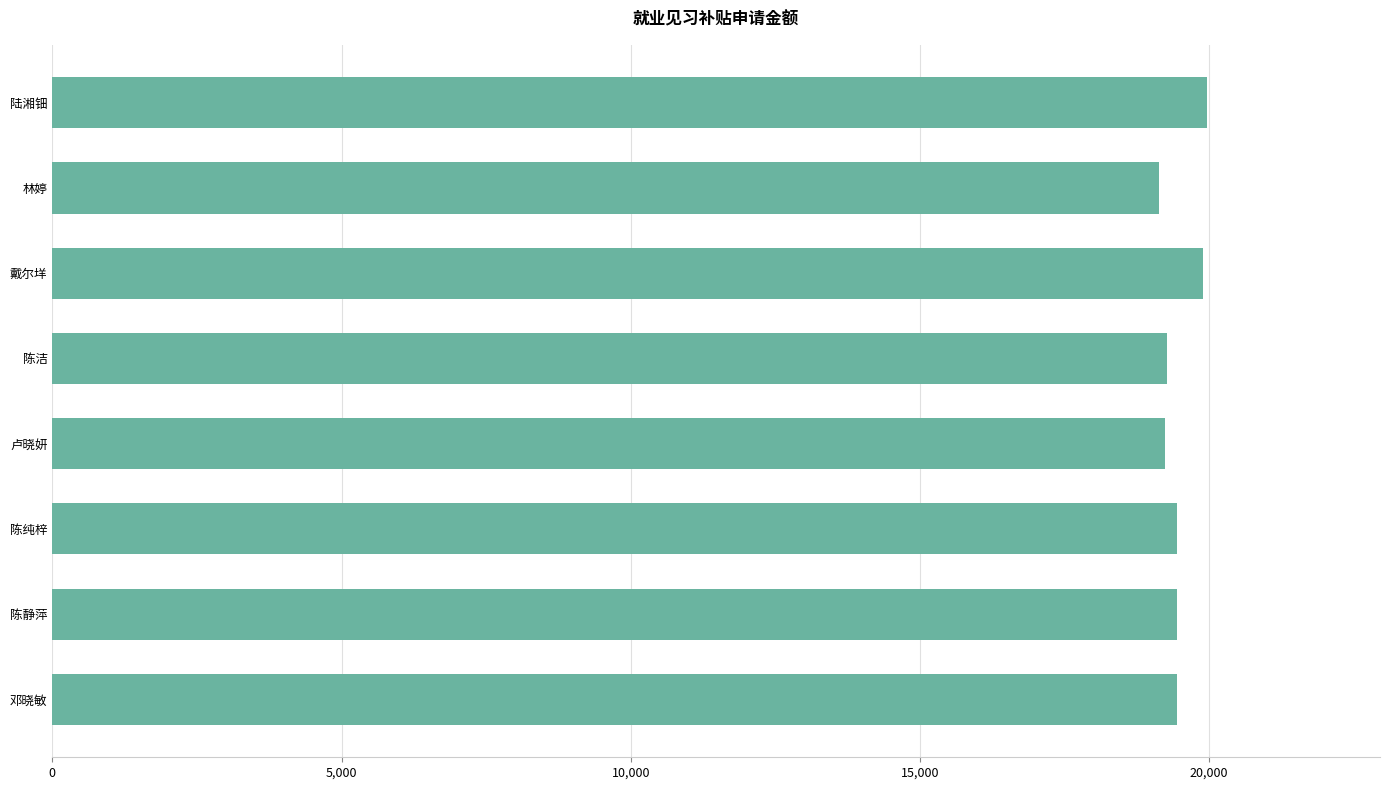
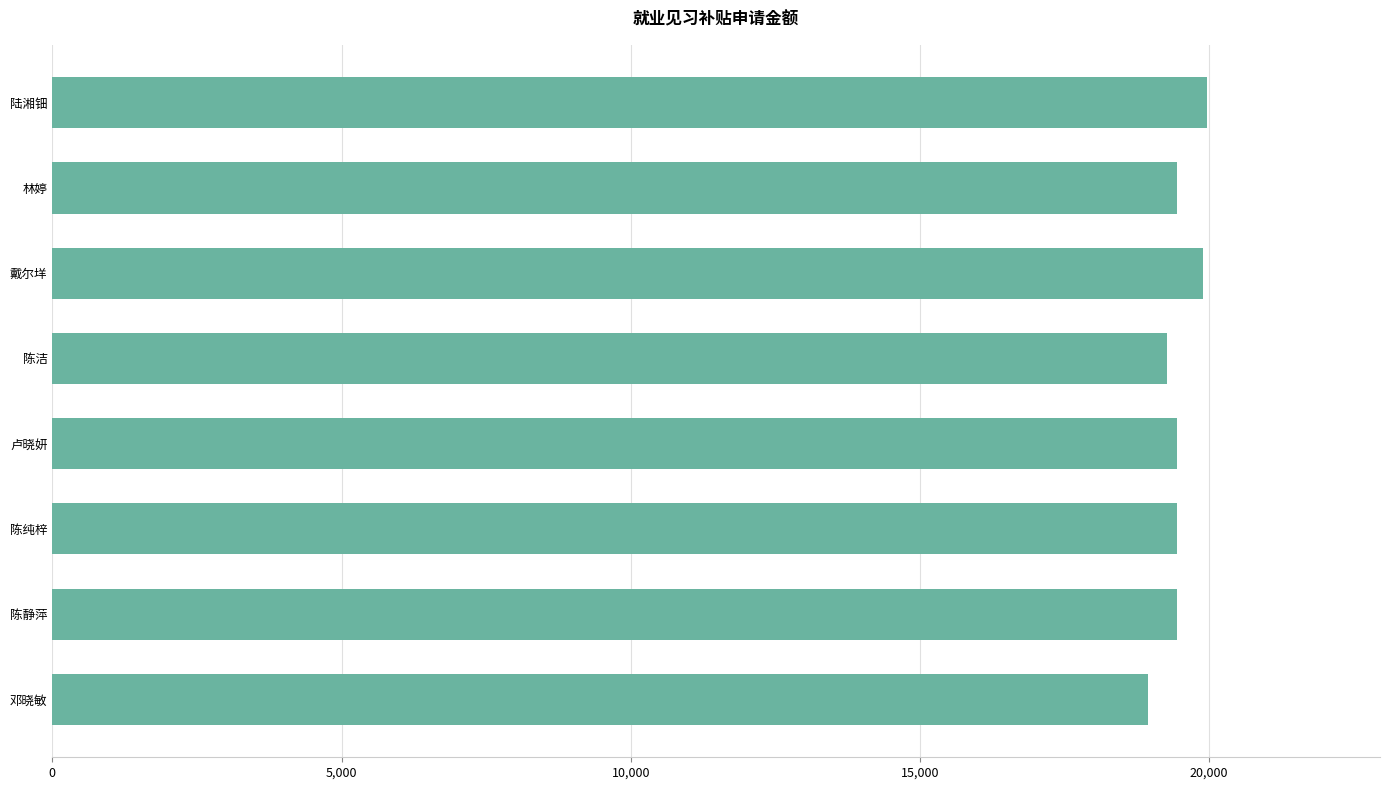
林婷: 19,100 -> 19,400
卢晓妍: 19,200 -> 19,400
邓晓敏: 19,400 -> 19,000
